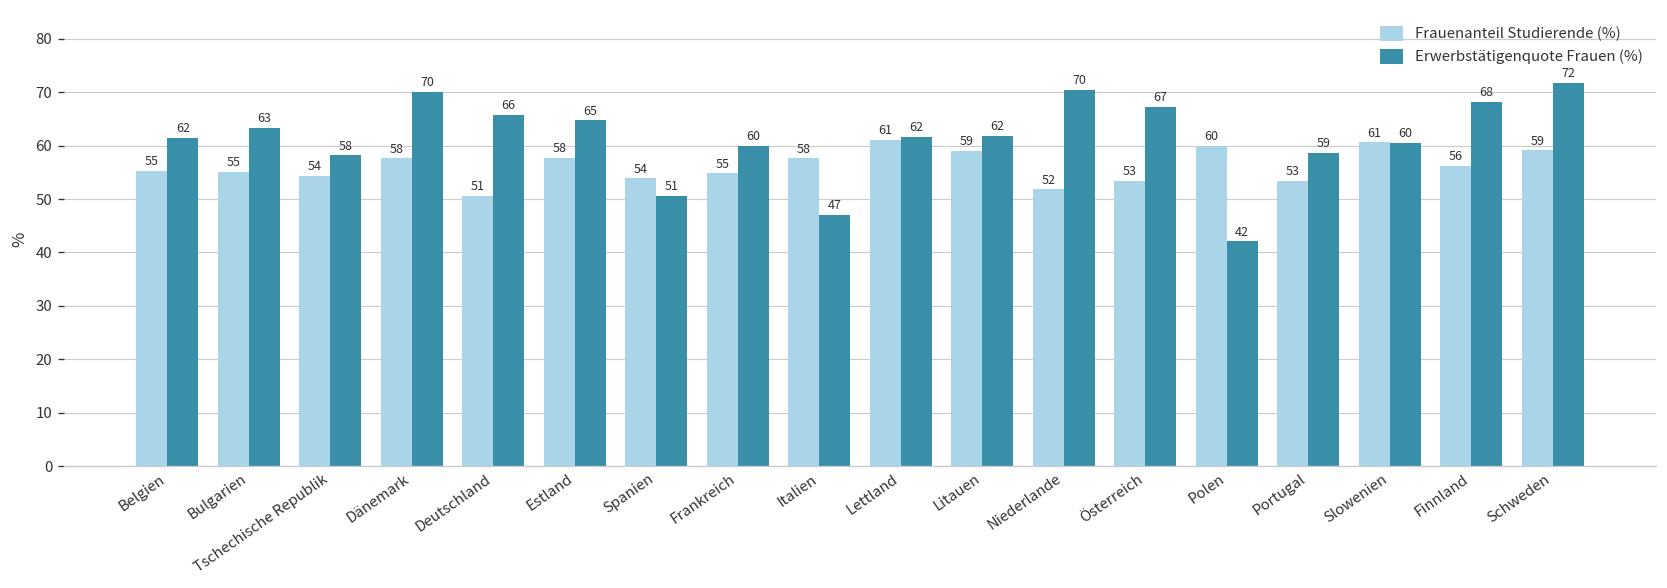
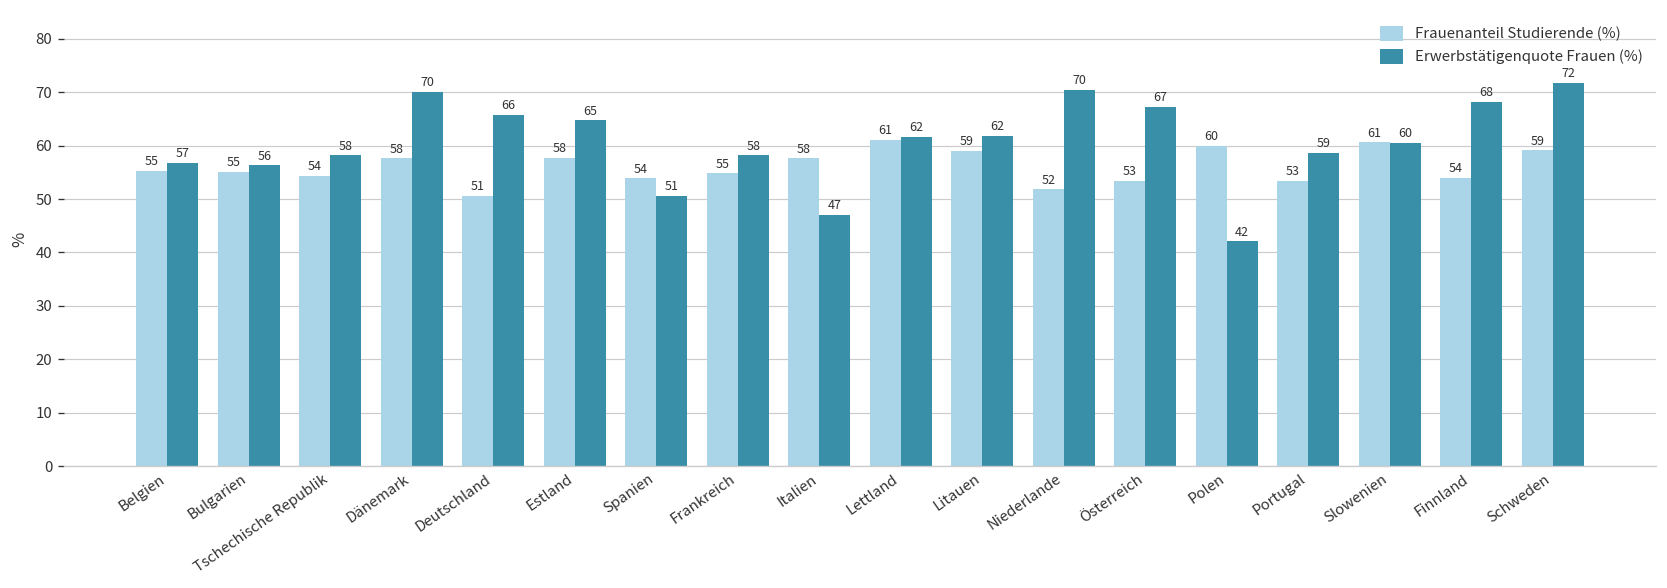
Erwerbstätigenquote Frauen (%), Belgien: 62 -> 57
Erwerbstätigenquote Frauen (%), Bulgarien: 63 -> 56
Erwerbstätigenquote Frauen (%), Frankreich: 60 -> 58
Frauenanteil Studierende (%), Finnland: 56 -> 54
